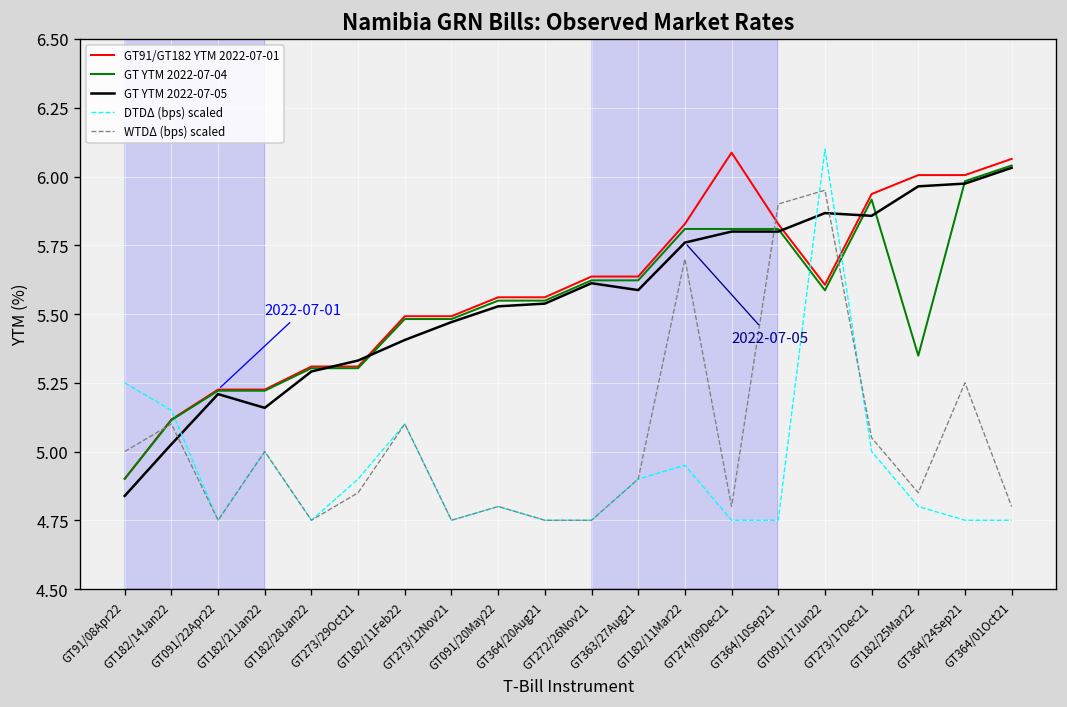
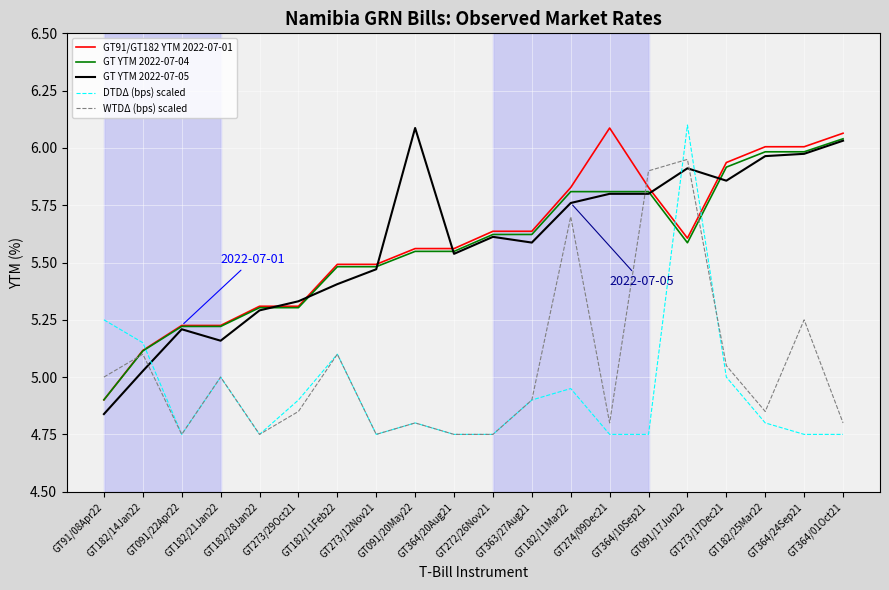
GT YTM 2022-07-05, GT091/20May22: 5.53 -> 6.09
GT YTM 2022-07-05, GT091/17Jun22: 5.87 -> 5.91
GT YTM 2022-07-04, GT182/25Mar22: 5.35 -> 5.98
